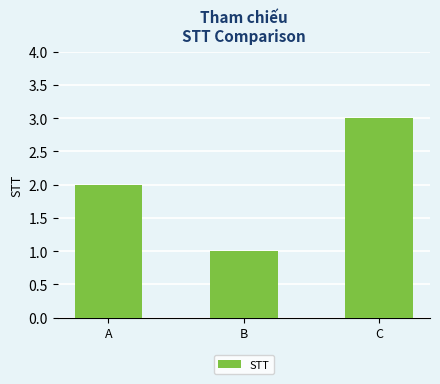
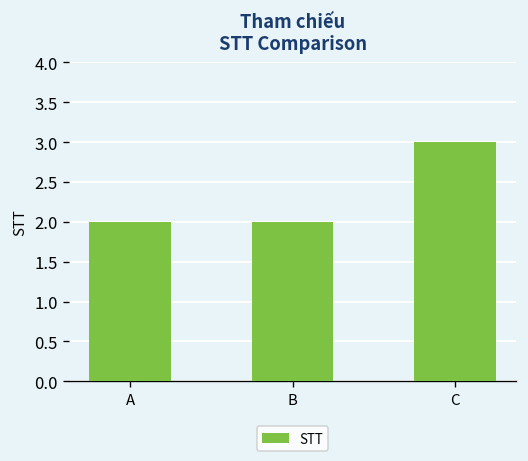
B: 1 -> 2
